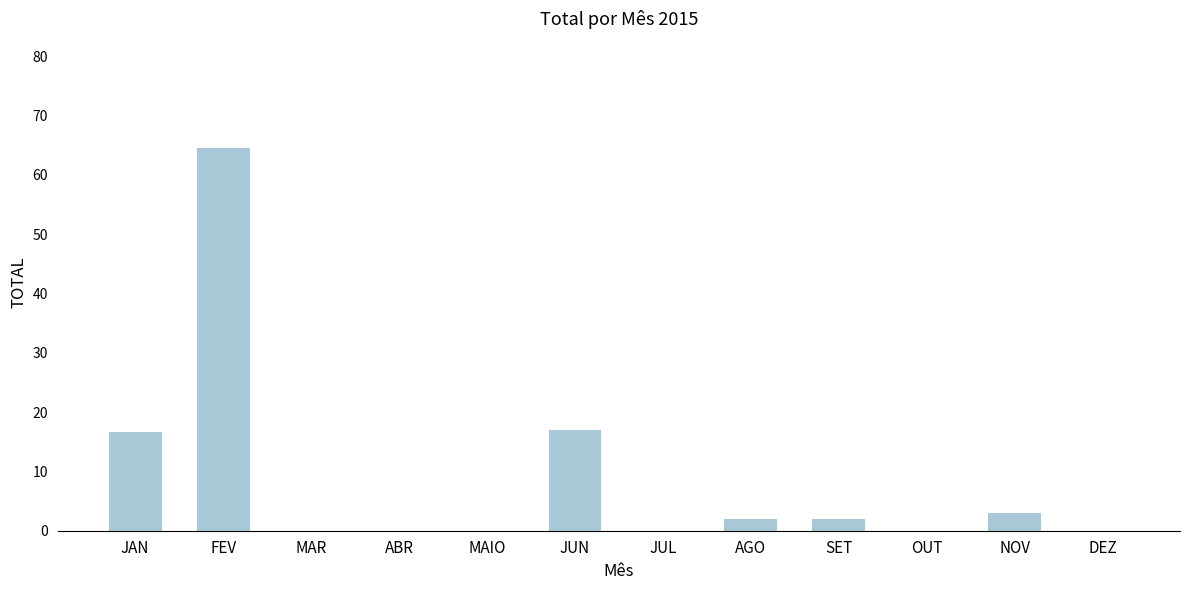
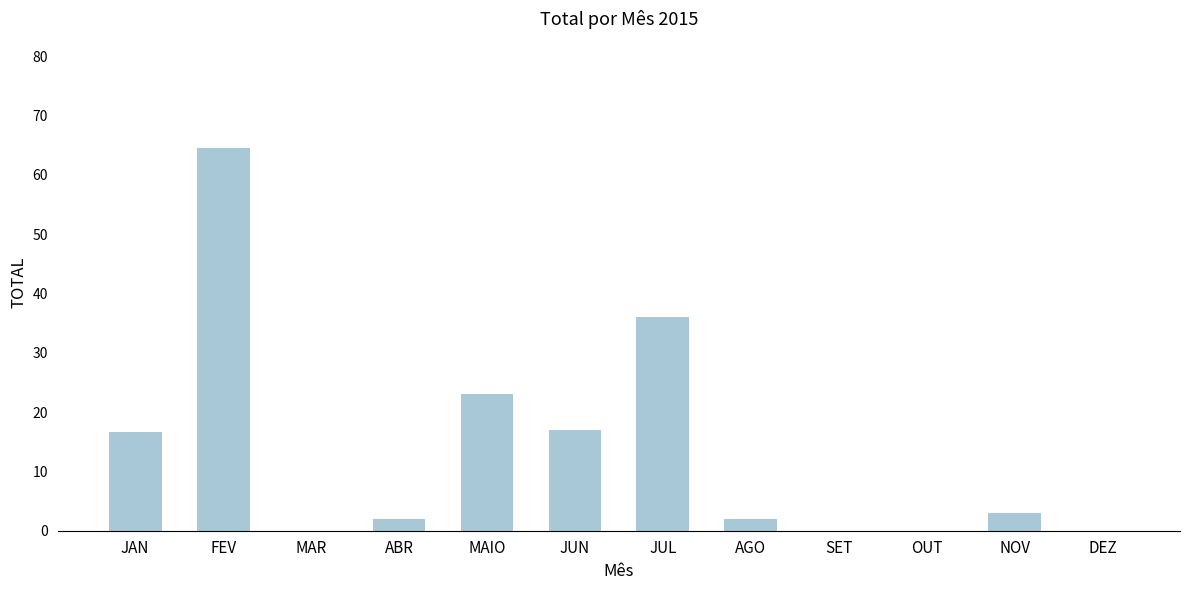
ABR: 0 -> 2
MAIO: 0 -> 23
JUL: 0 -> 36
SET: 2 -> 0
